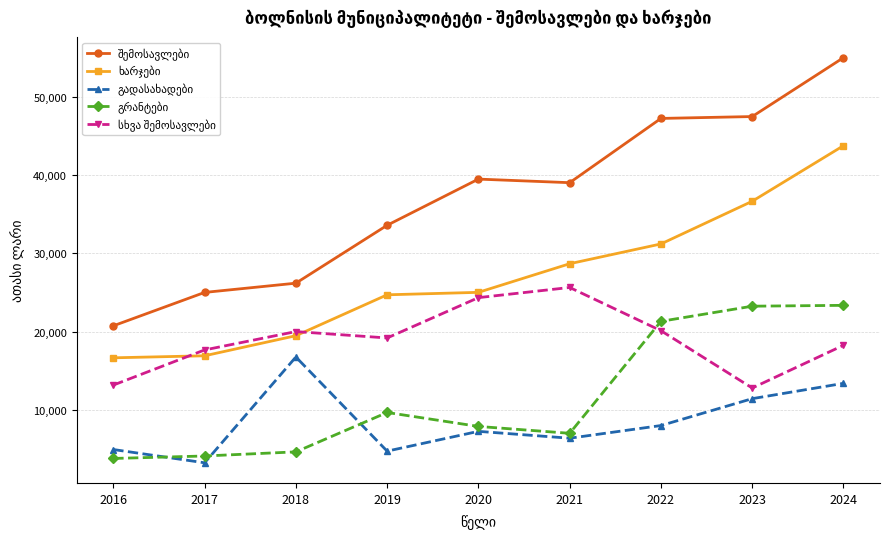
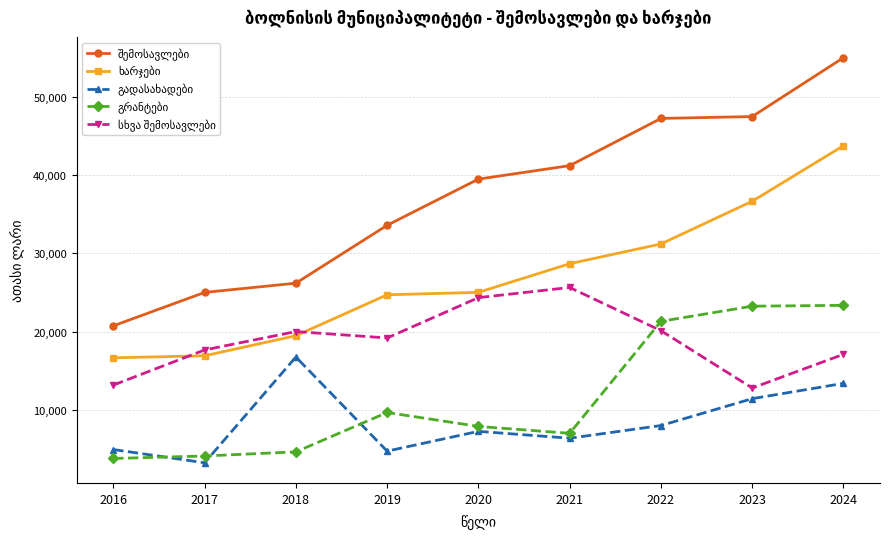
შემოსავლები, 2021: 39,000 -> 41,000
სხვა შემოსავლები, 2024: 18,000 -> 17,000
